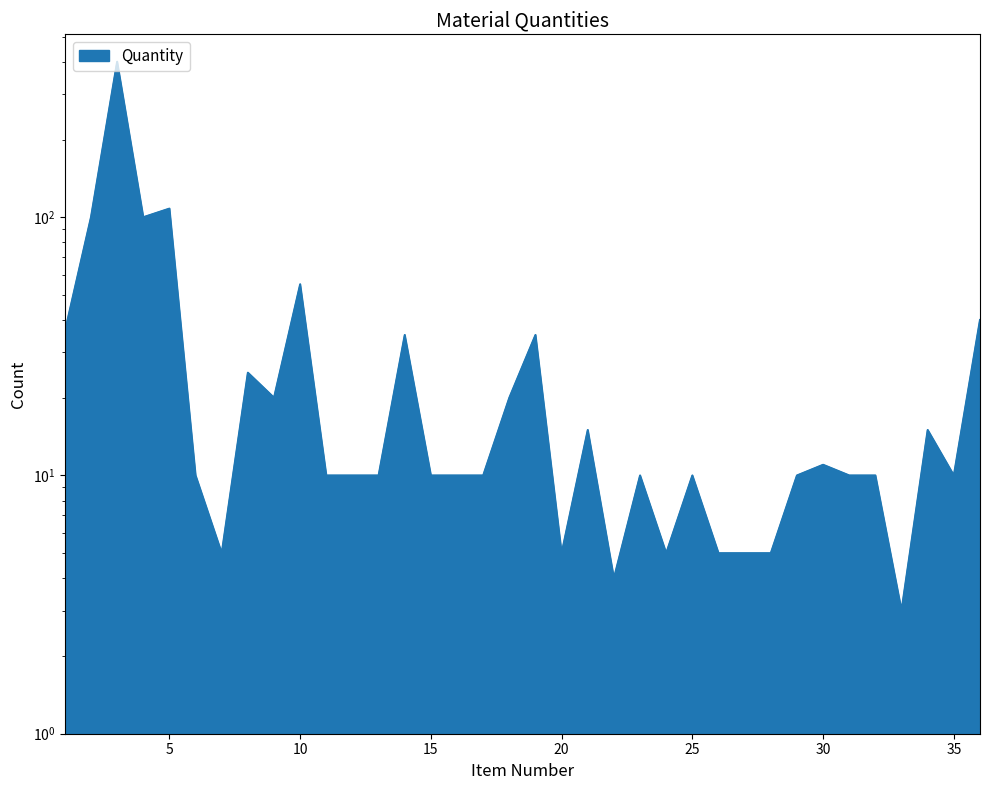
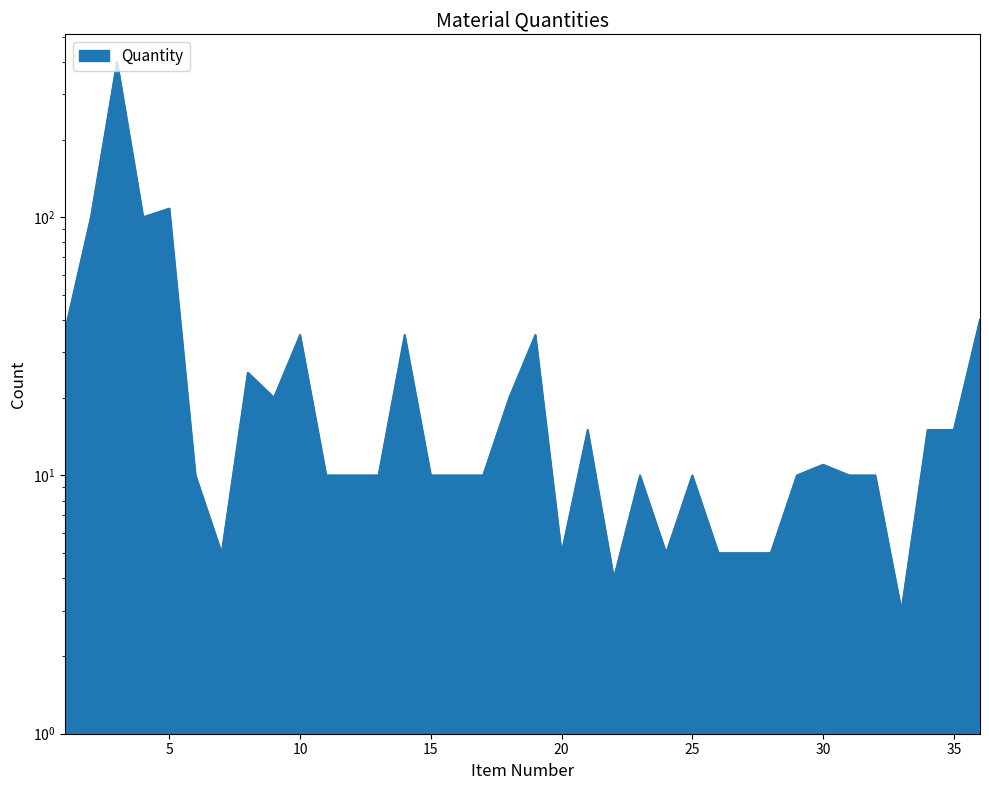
10: 55 -> 35
35: 10 -> 15
